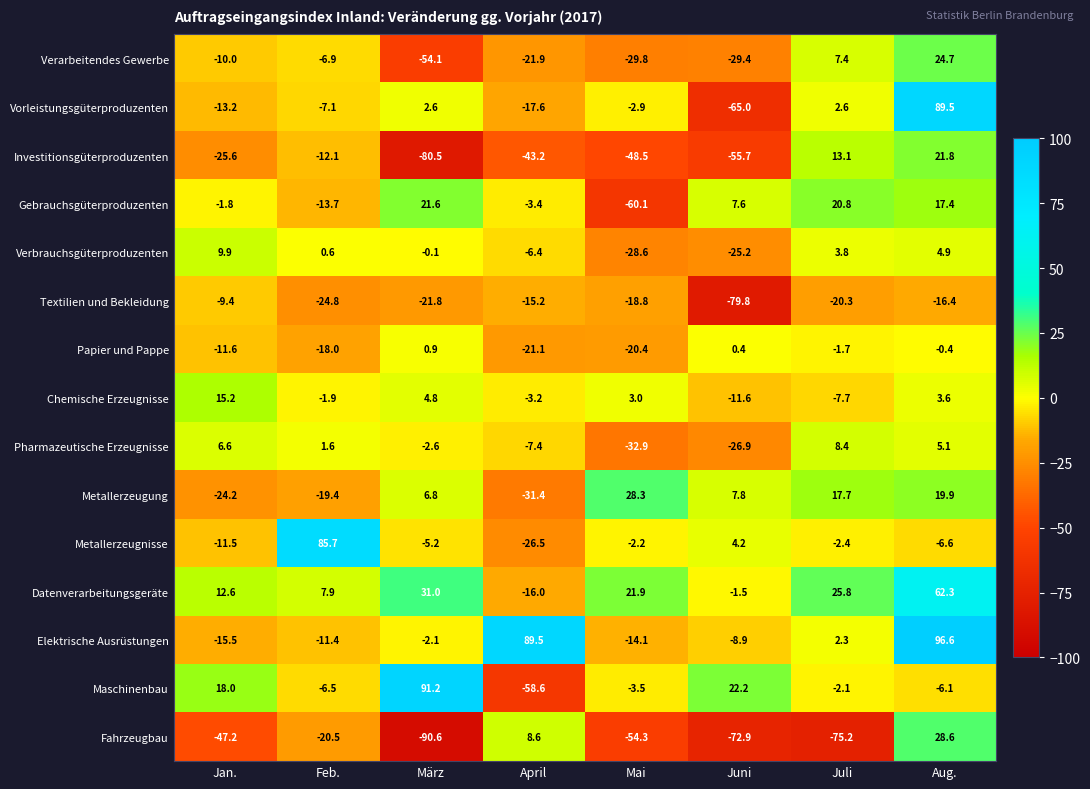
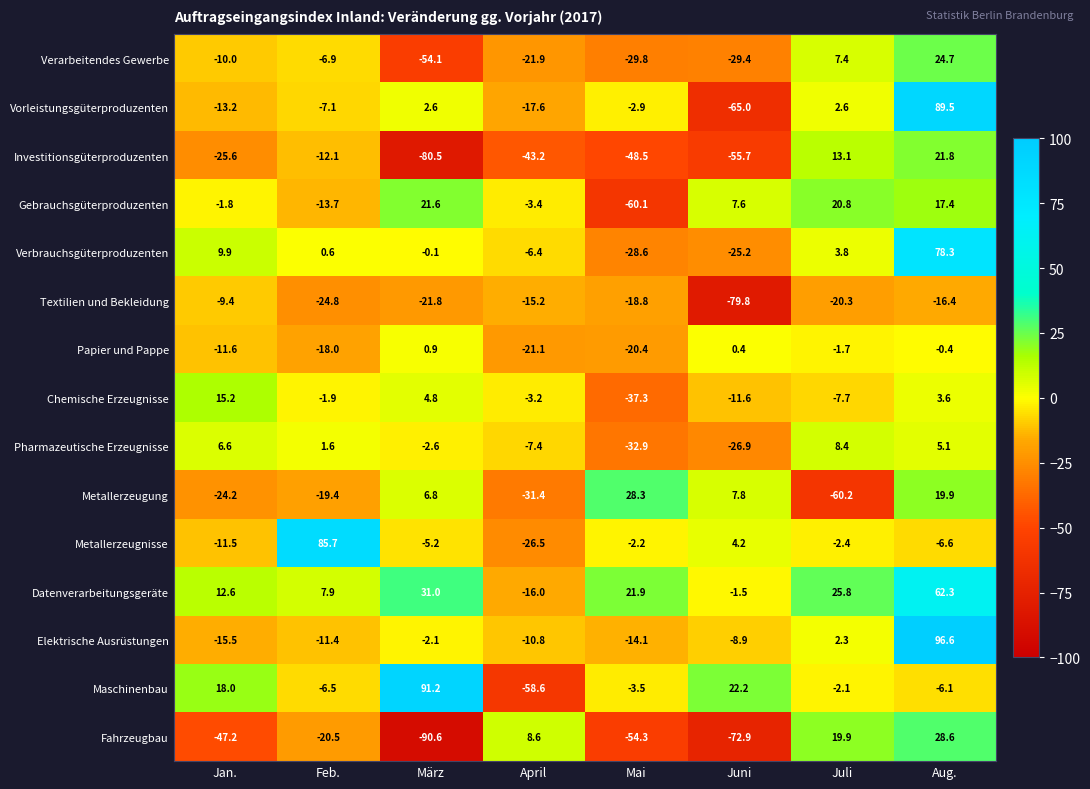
Verbrauchsgüterproduzenten, Aug.: 4.9 -> 78.3
Chemische Erzeugnisse, Mai: 3.0 -> -37.3
Metallerzeugung, Juli: 17.7 -> -60.2
Elektrische Ausrüstungen, April: 89.5 -> -10.8
Fahrzeugbau, Juli: -75.2 -> 19.9
